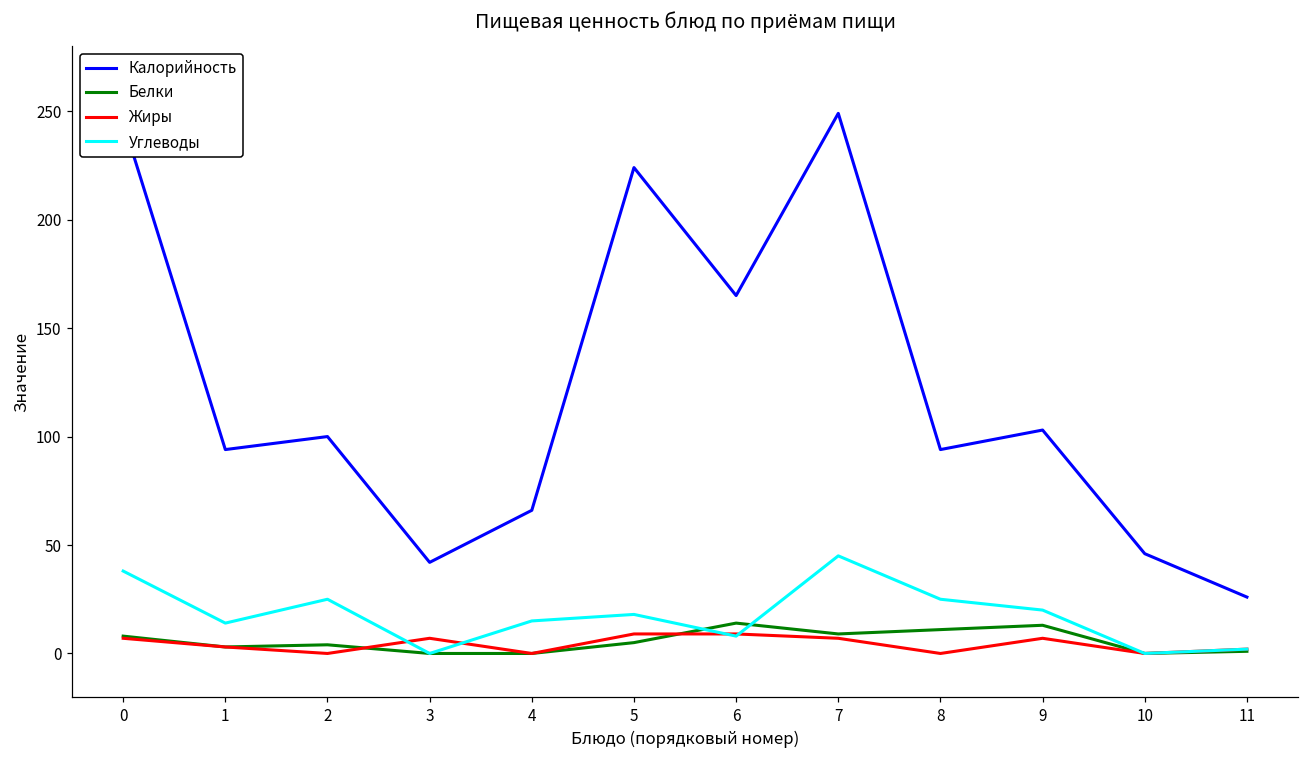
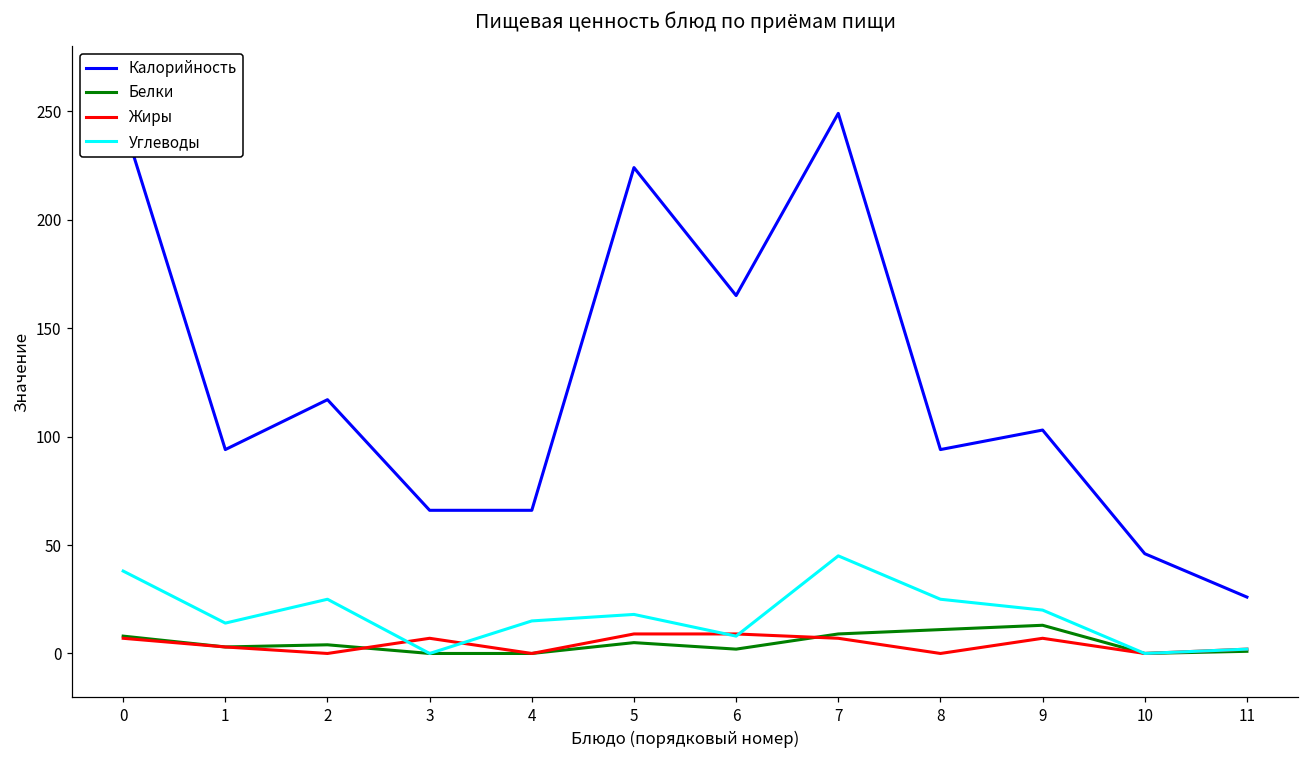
Калорийность, 2: 100 -> 117
Калорийность, 3: 42 -> 66
Белки, 6: 14 -> 2
